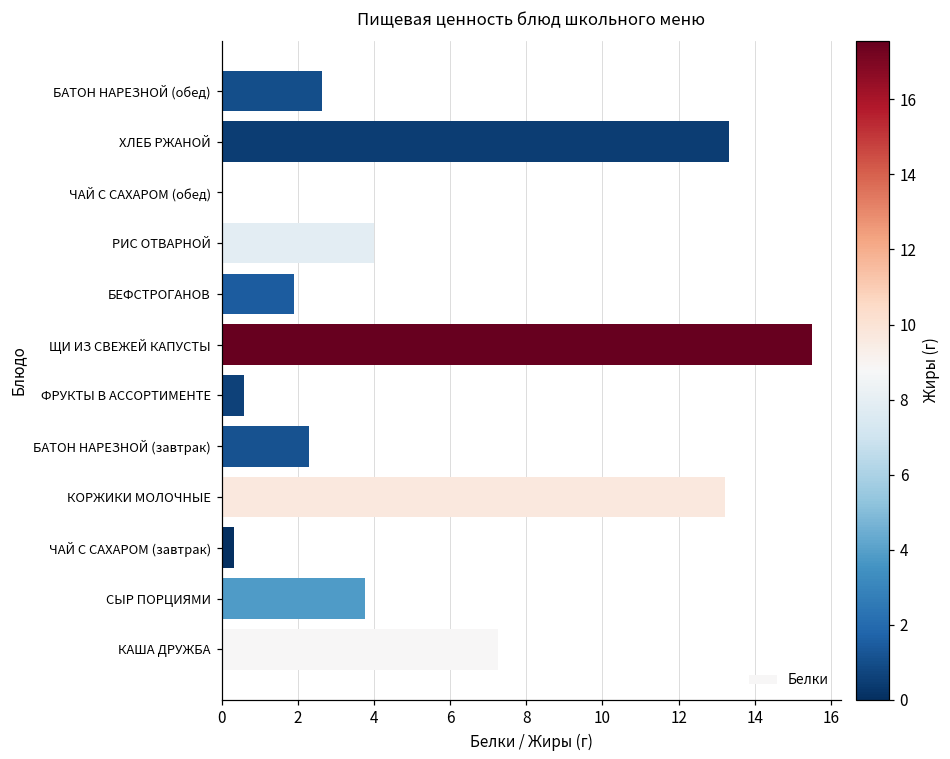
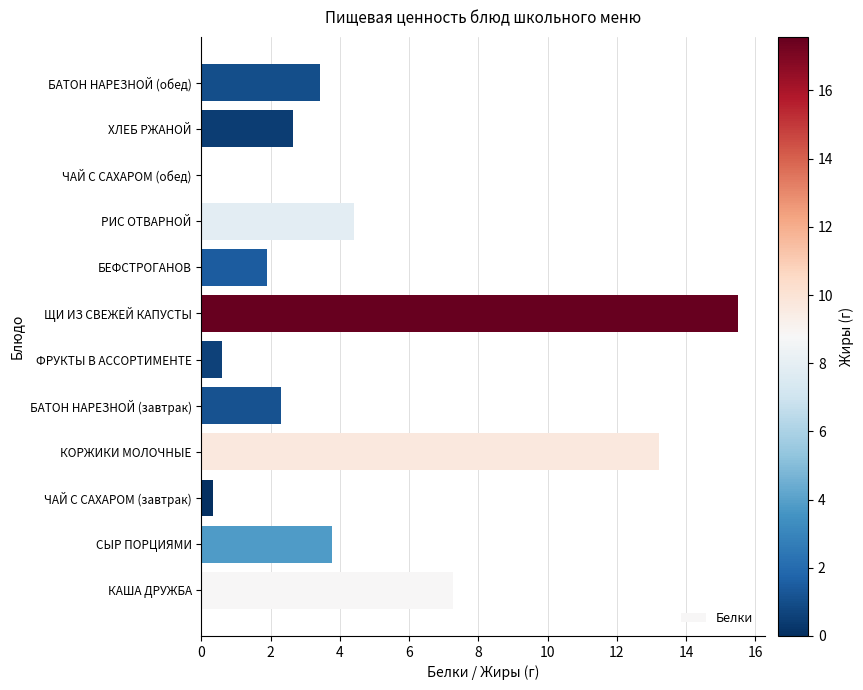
БАТОН НАРЕЗНОЙ (обед): 2.6 -> 3.4
ХЛЕБ РЖАНОЙ: 13.3 -> 2.6
РИС ОТВАРНОЙ: 4.0 -> 4.4
